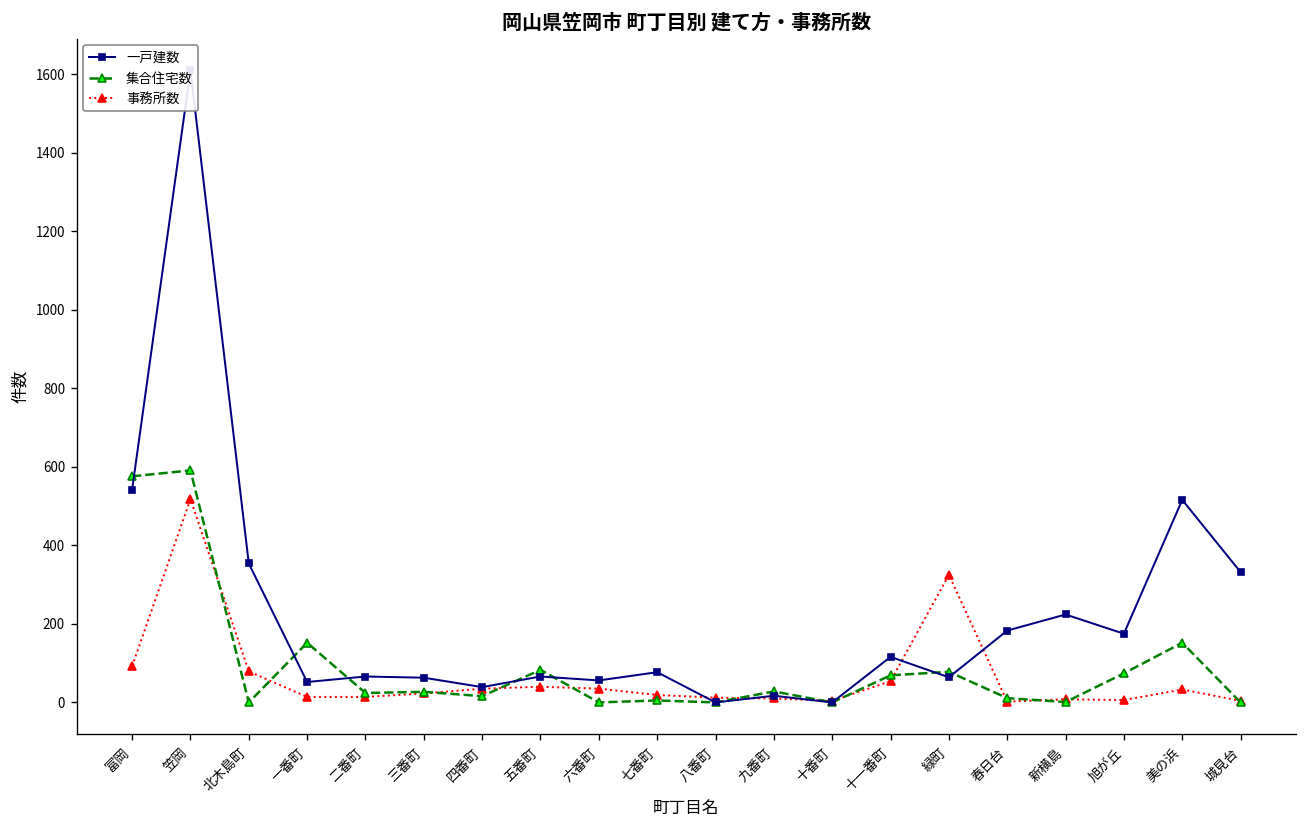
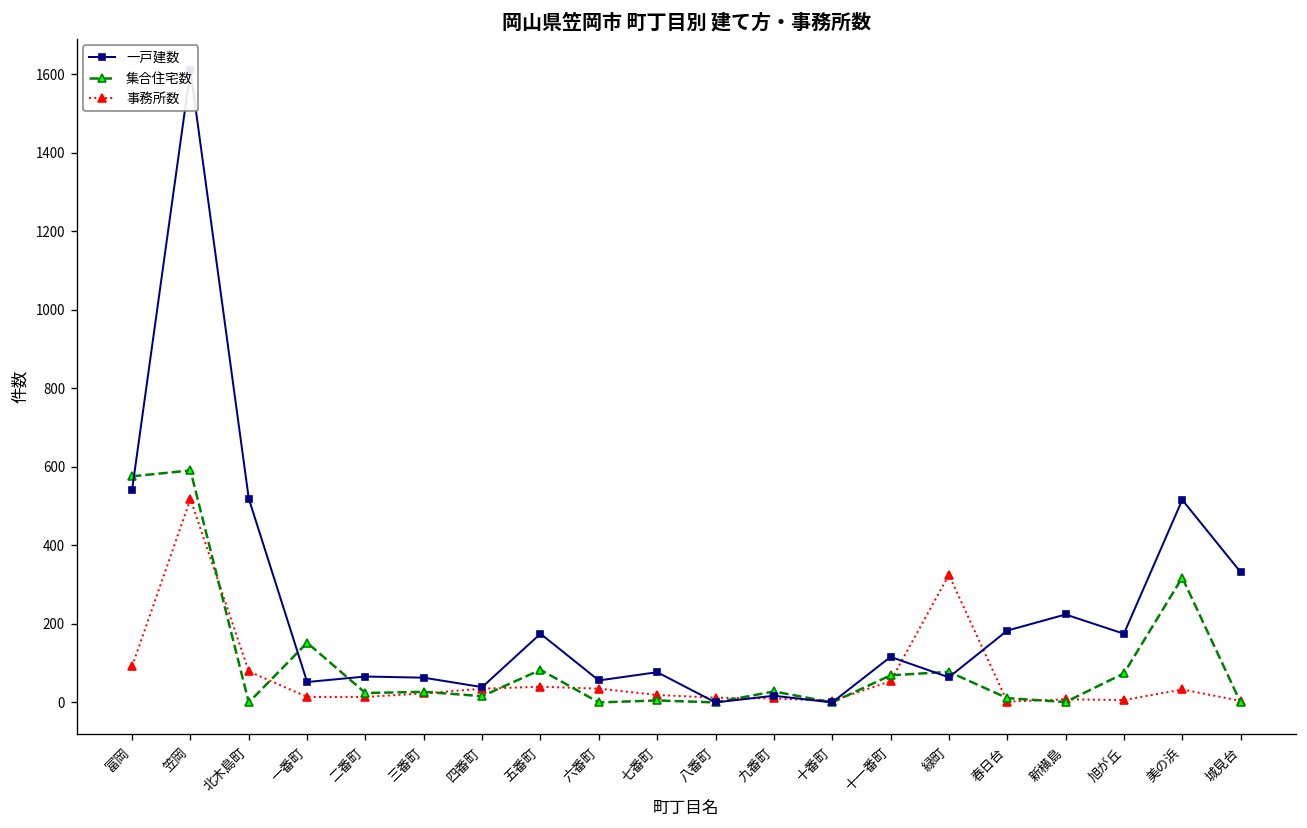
一戸建数, 北木島町: 350 -> 520
一戸建数, 五番町: 70 -> 180
集合住宅数, 美の浜: 150 -> 320
